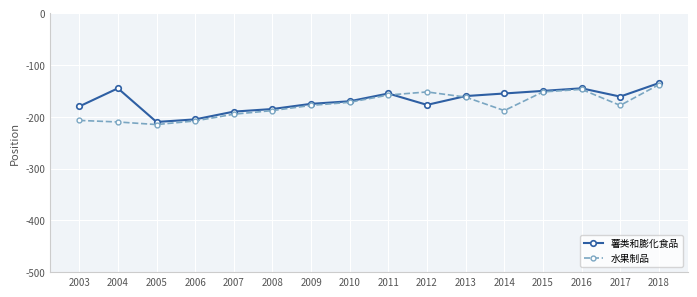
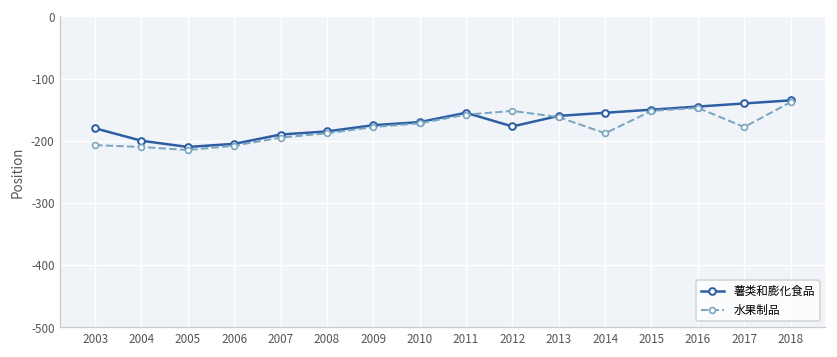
薯类和膨化食品, 2004: -150 -> -200
薯类和膨化食品, 2017: -160 -> -140
